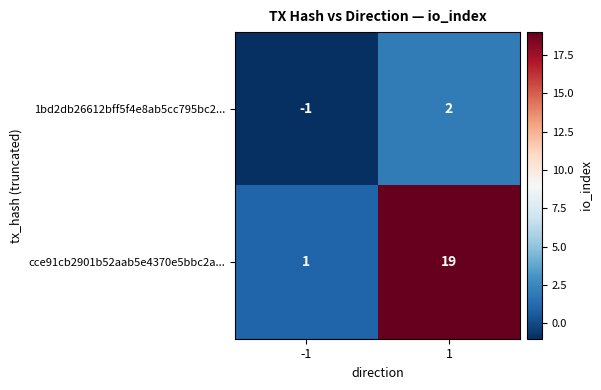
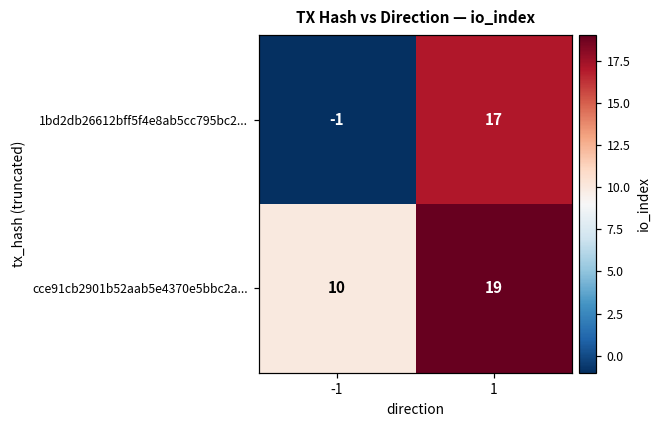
1bd2db26612bff5f4e8ab5cc795bc2..., 1: 2 -> 17
cce91cb2901b52aab5e4370e5bbc2a..., -1: 1 -> 10
